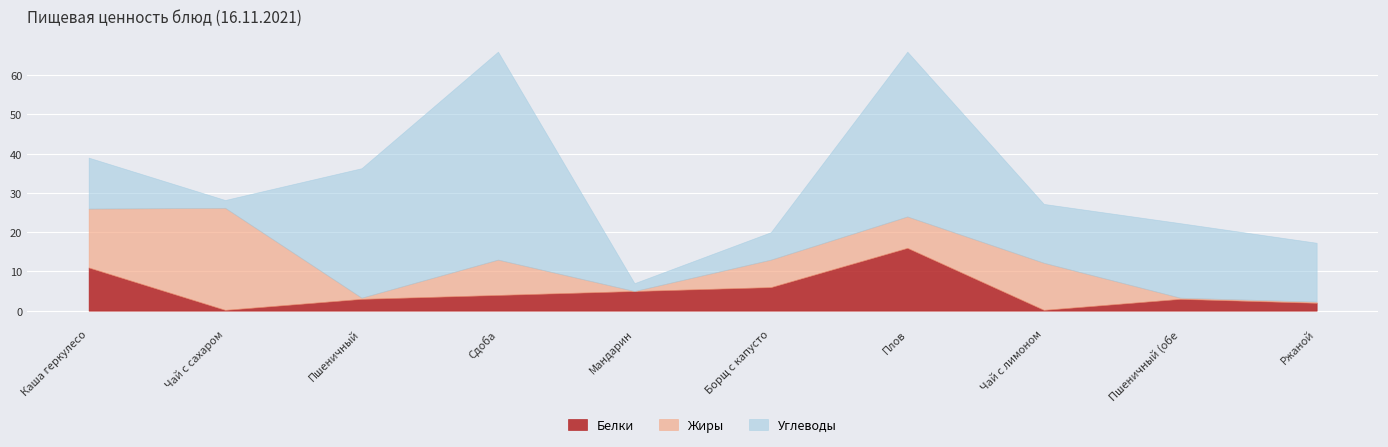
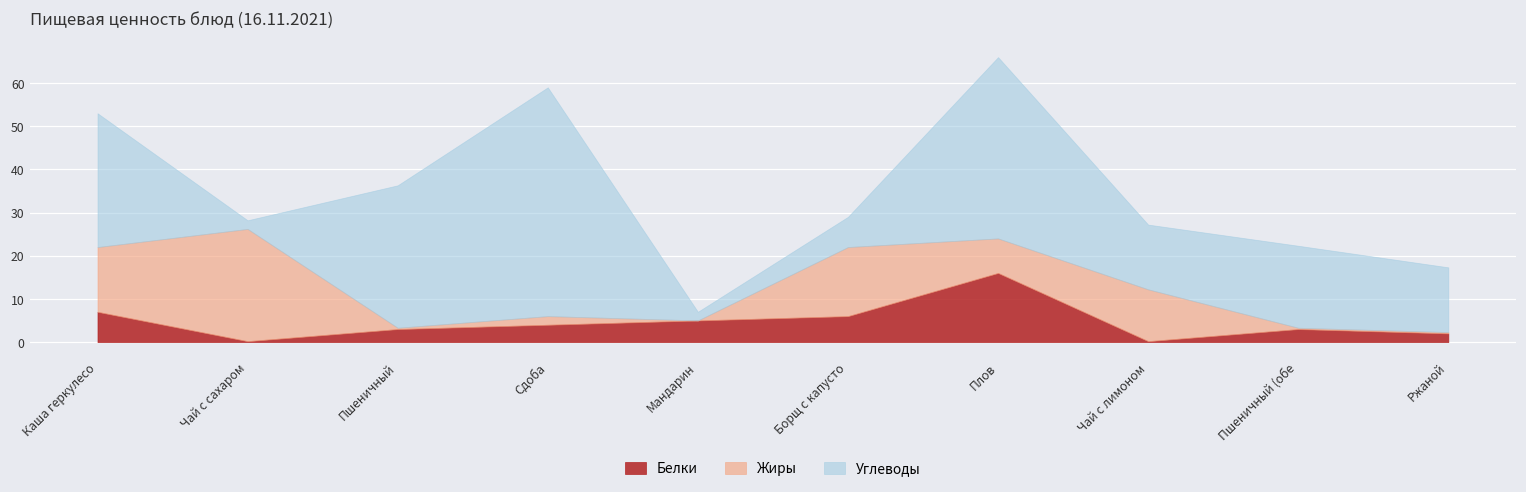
Белки, Каша геркулесо: 11 -> 7
Углеводы, Каша геркулесо: 13 -> 31
Жиры, Сдоба: 9 -> 2
Жиры, Борщ с капусто: 7 -> 16
